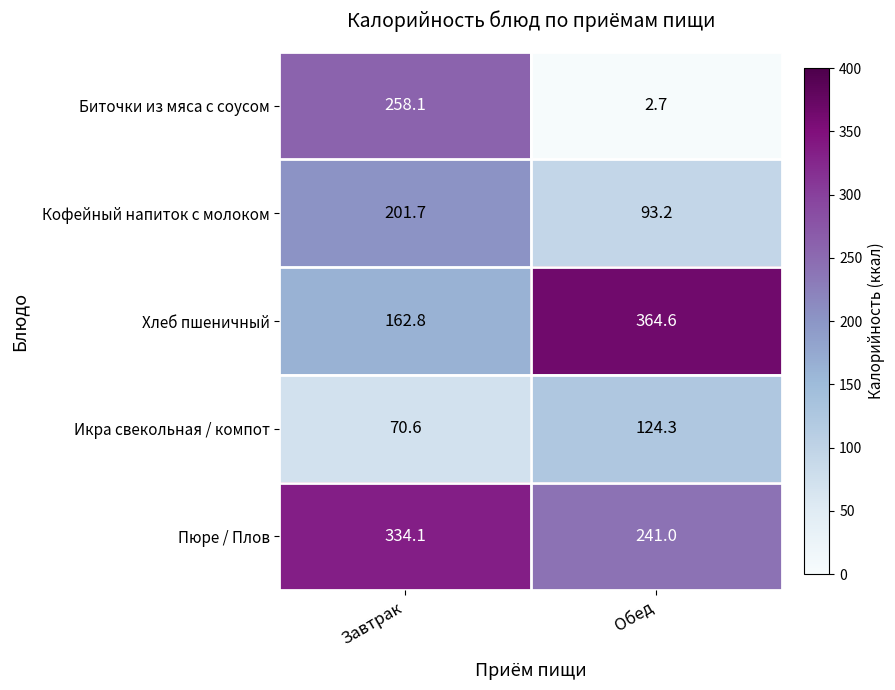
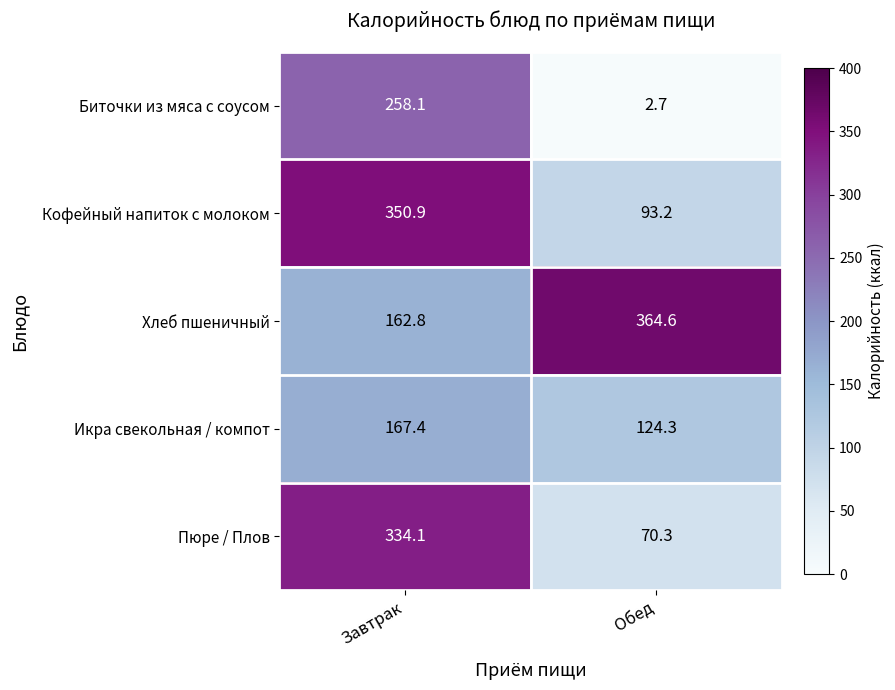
Кофейный напиток с молоком, Завтрак: 201.7 -> 350.9
Икра свекольная / компот, Завтрак: 70.6 -> 167.4
Пюре / Плов, Обед: 241.0 -> 70.3
